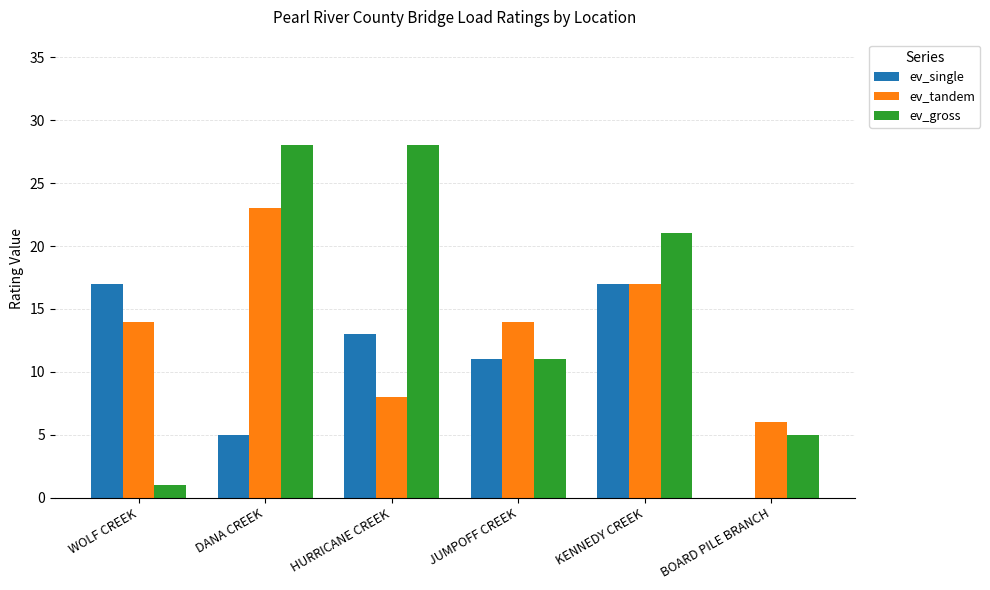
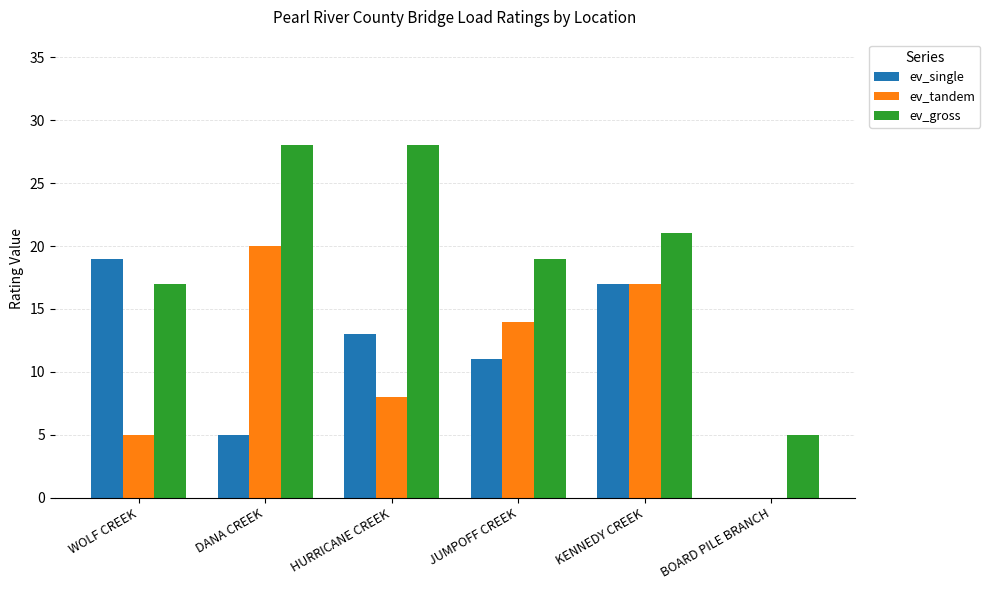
ev_single, WOLF CREEK: 17 -> 19
ev_tandem, WOLF CREEK: 14 -> 5
ev_gross, WOLF CREEK: 1 -> 17
ev_tandem, DANA CREEK: 23 -> 20
ev_gross, JUMPOFF CREEK: 11 -> 19
ev_tandem, BOARD PILE BRANCH: 6 -> 0
